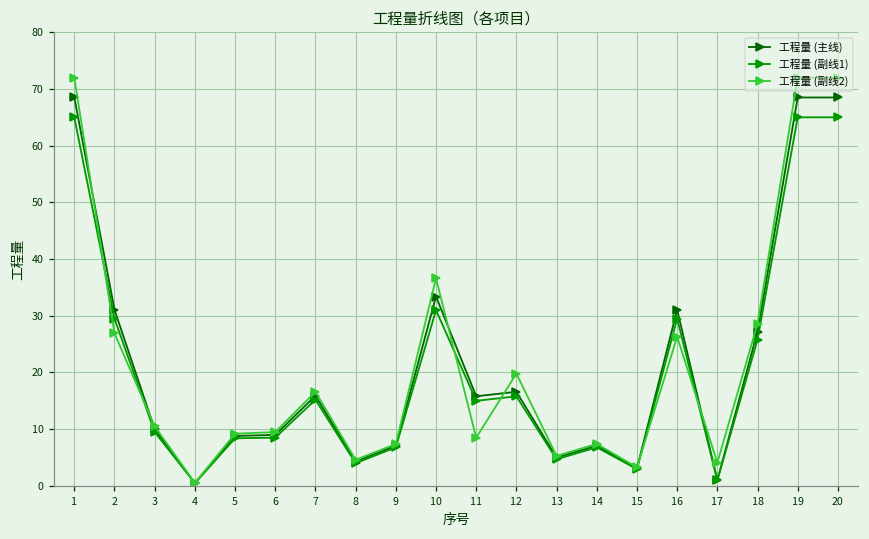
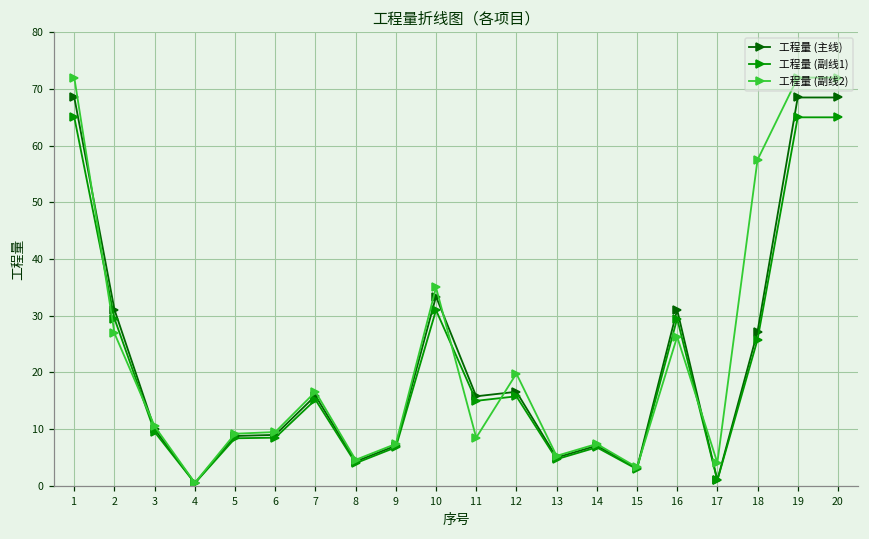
工程量 (副线2), 10: 37 -> 35
工程量 (副线2), 18: 29 -> 58
